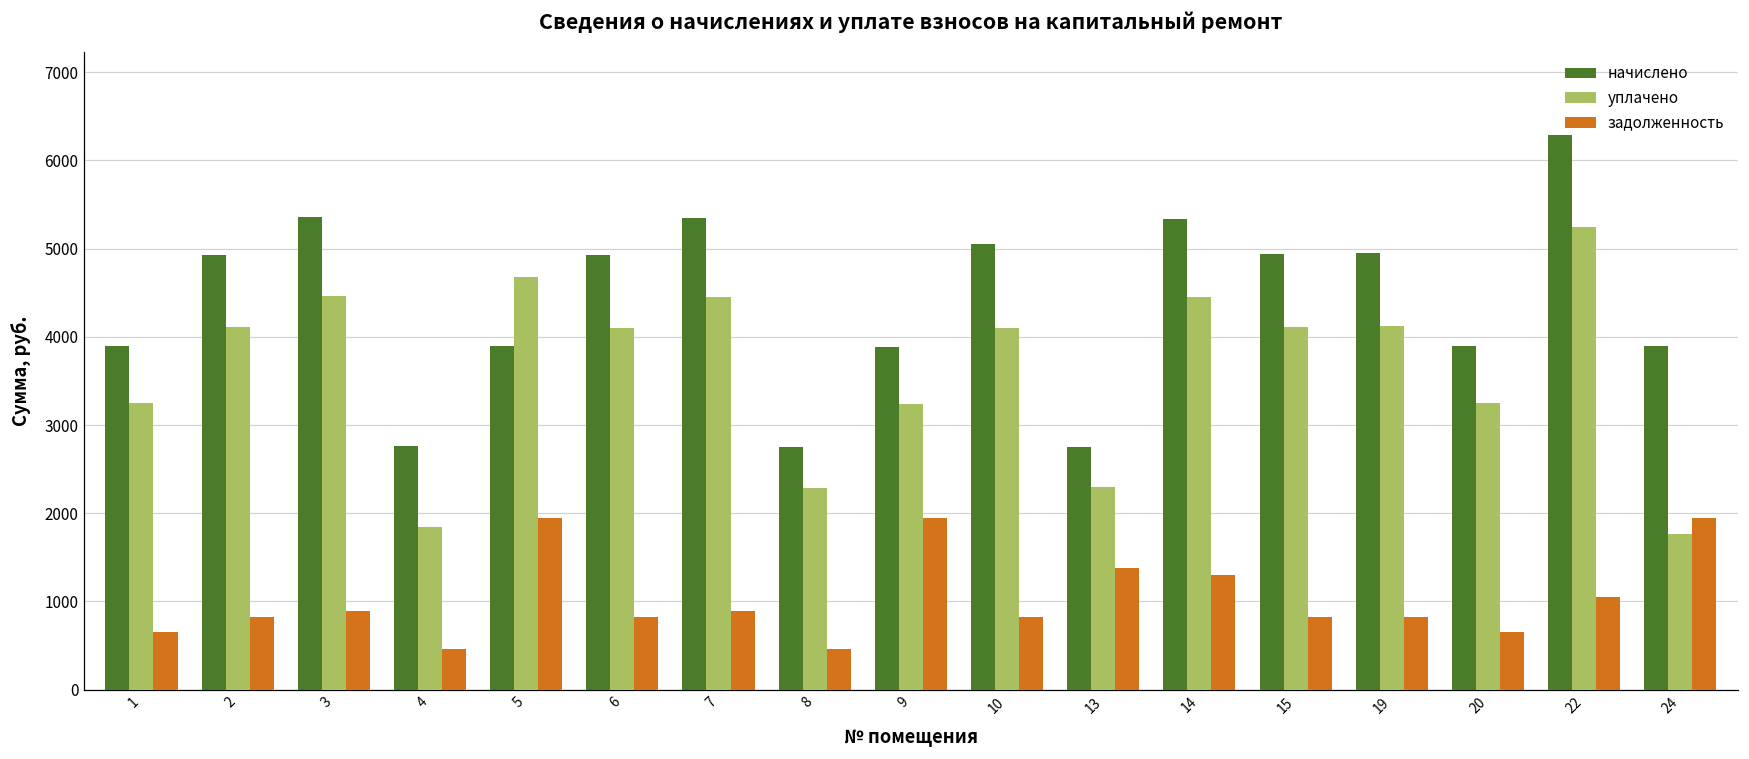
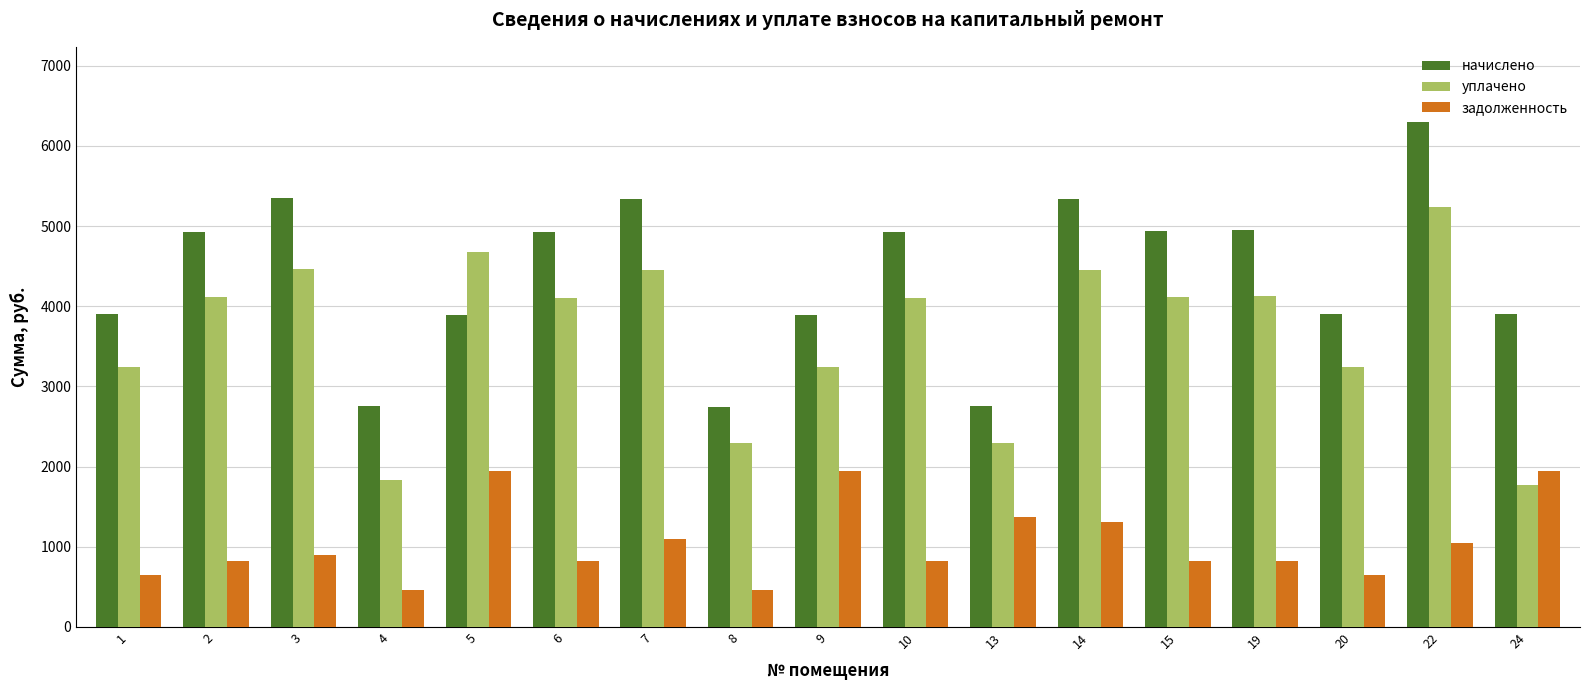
задолженность, 7: 900 -> 1100
начислено, 10: 5100 -> 4900
